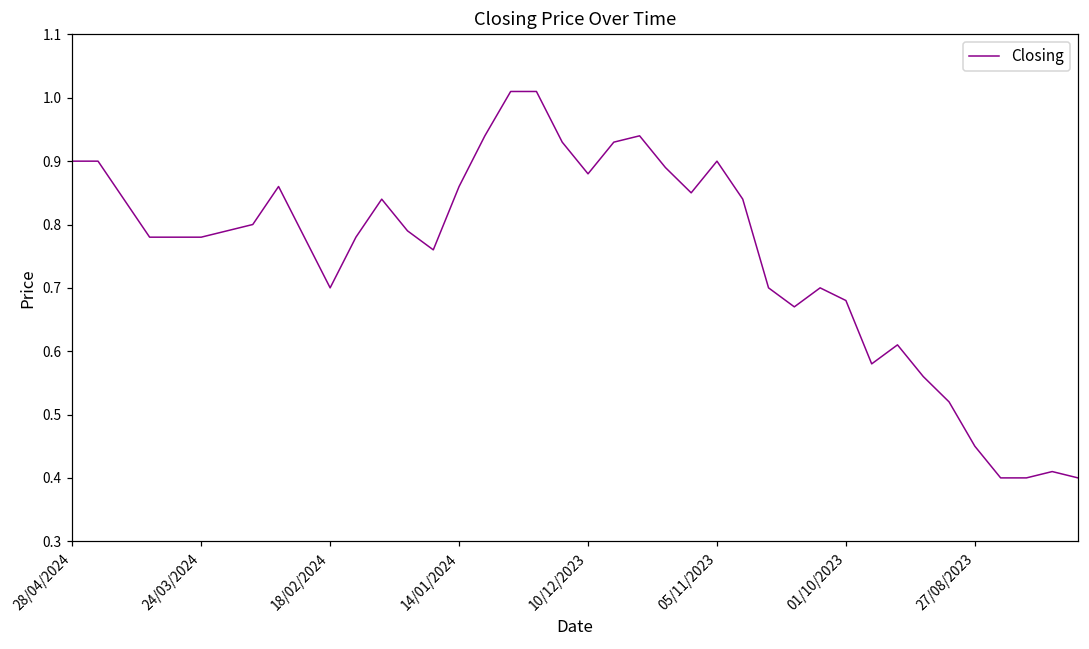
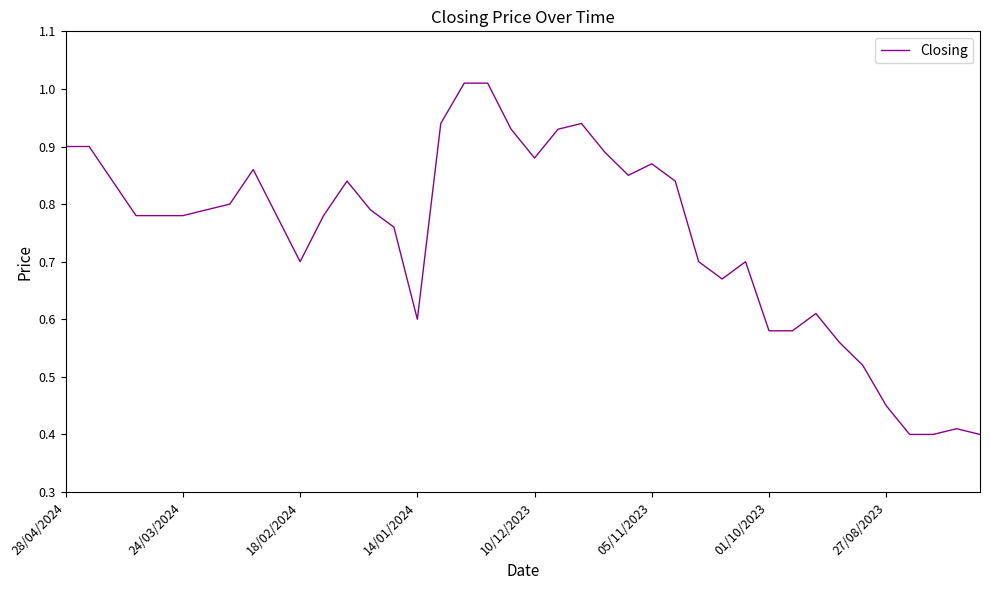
14/01/2024: 0.86 -> 0.60
05/11/2023: 0.90 -> 0.87
01/10/2023: 0.68 -> 0.58
